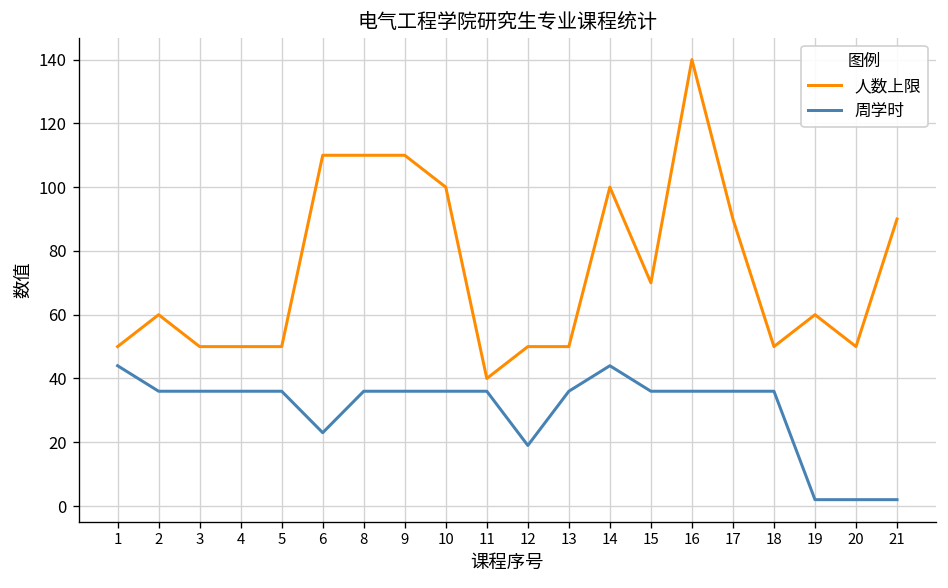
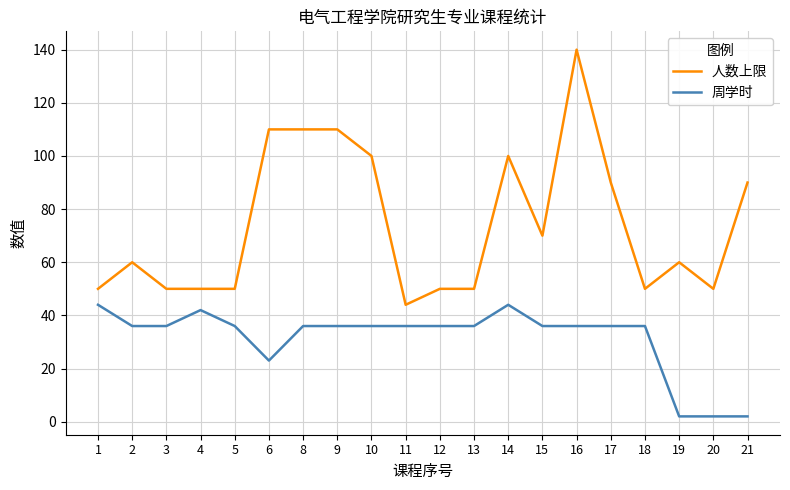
周学时, 4: 36 -> 42
人数上限, 11: 40 -> 44
周学时, 12: 19 -> 36
